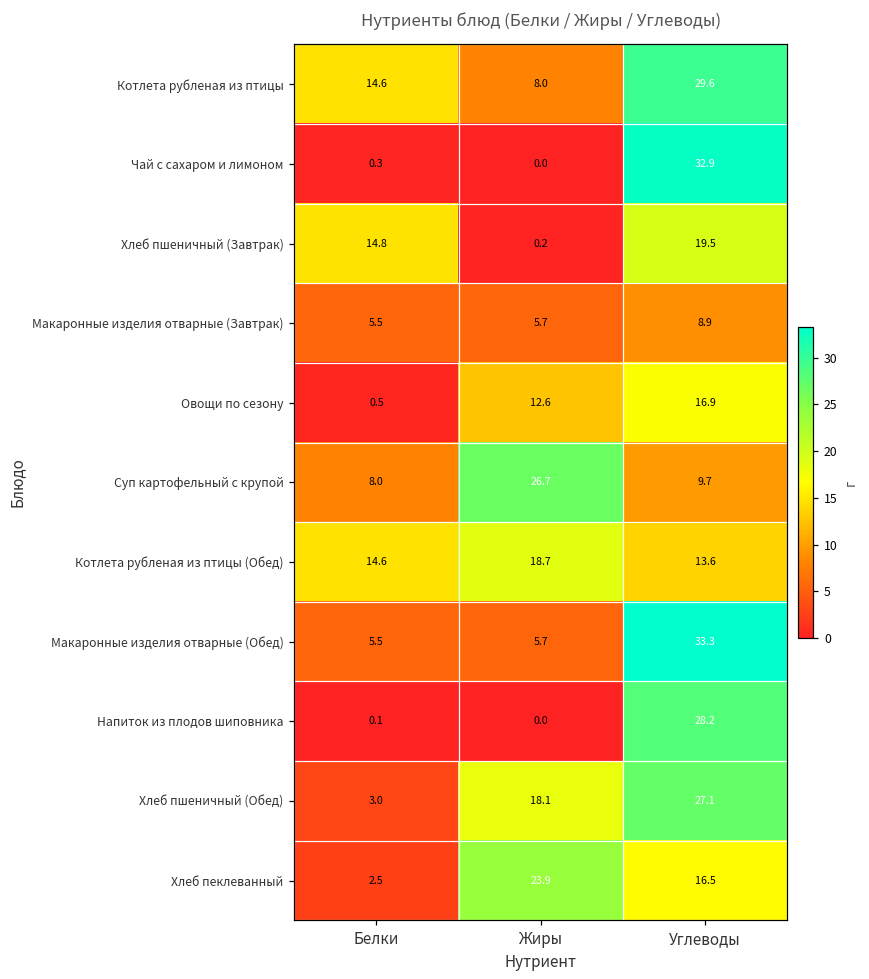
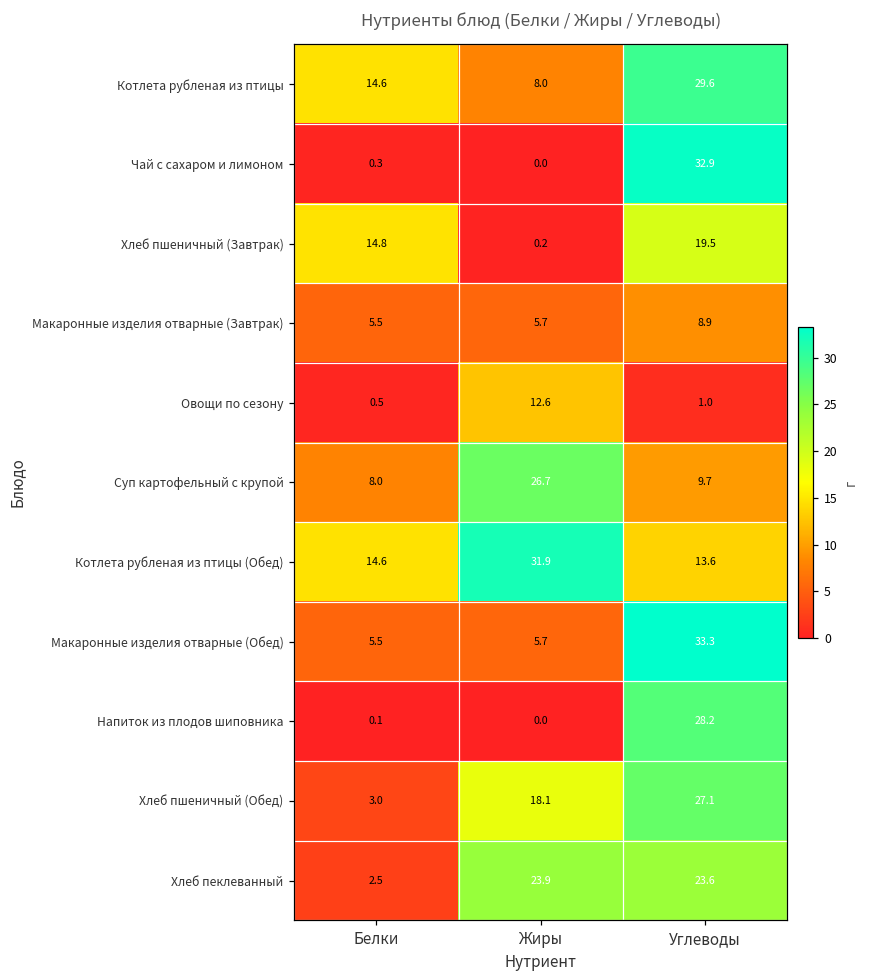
Овощи по сезону, Углеводы: 16.9 -> 1.0
Котлета рубленая из птицы (Обед), Жиры: 18.7 -> 31.9
Хлеб пеклеванный, Углеводы: 16.5 -> 23.6
